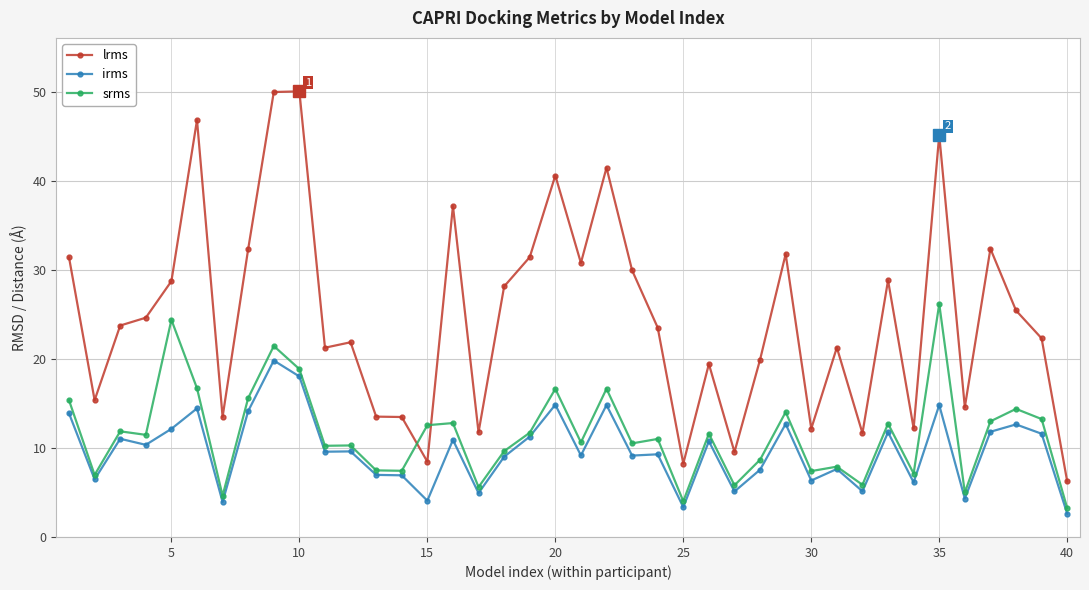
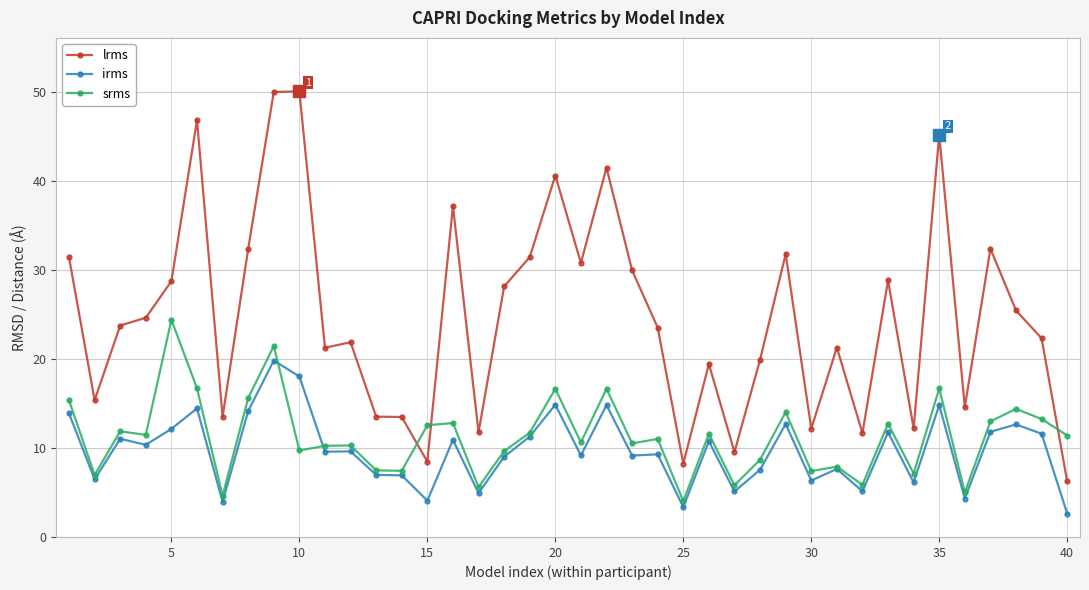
srms, 10: 19 -> 10
srms, 35: 26 -> 17
srms, 40: 3 -> 11
